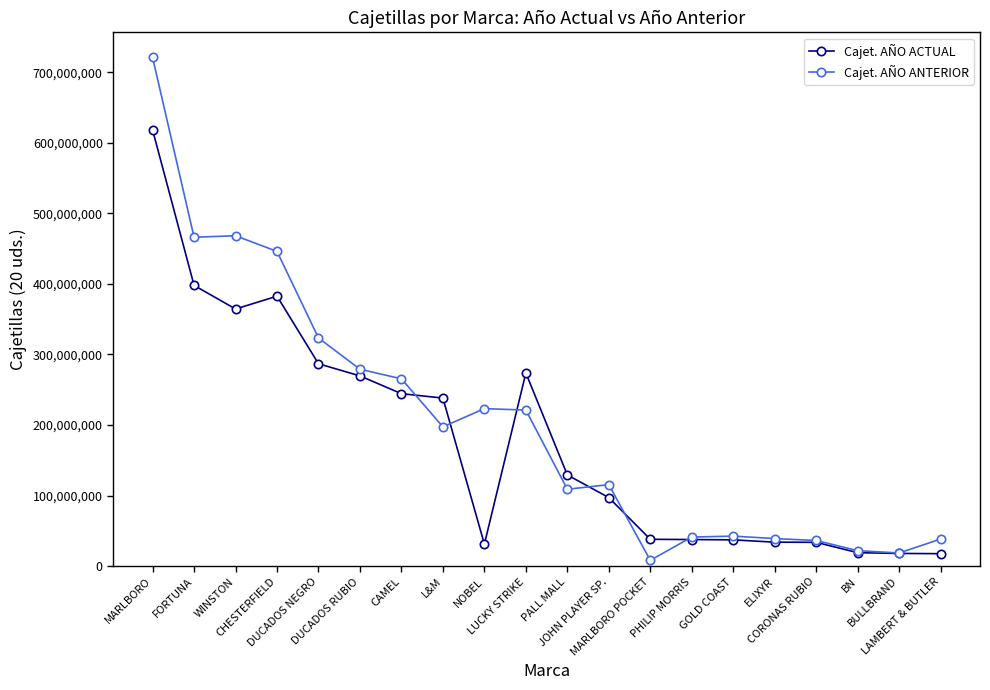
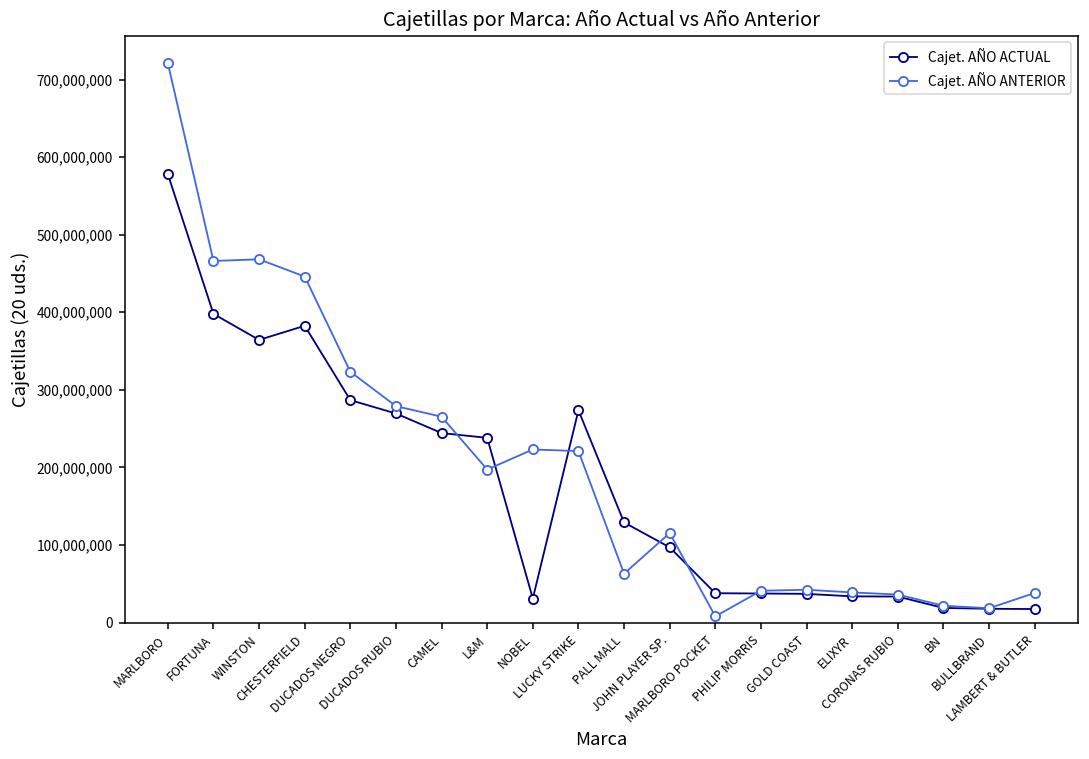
Cajet. AÑO ACTUAL, MARLBORO: 620,000,000 -> 580,000,000
Cajet. AÑO ANTERIOR, PALL MALL: 110,000,000 -> 60,000,000
